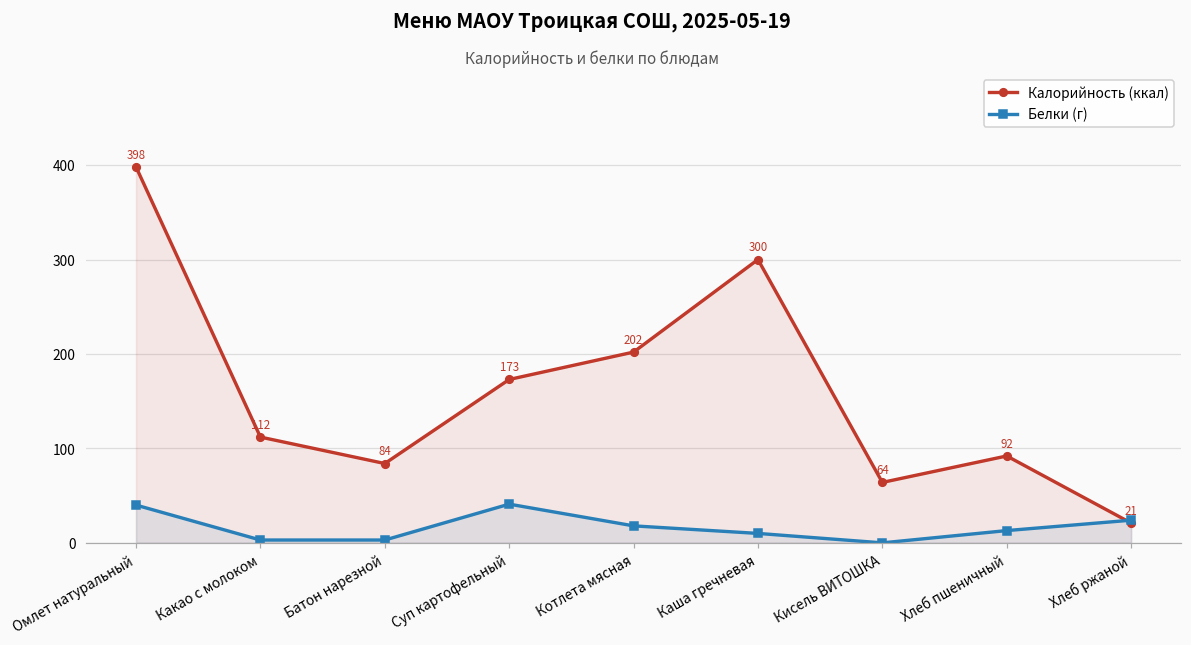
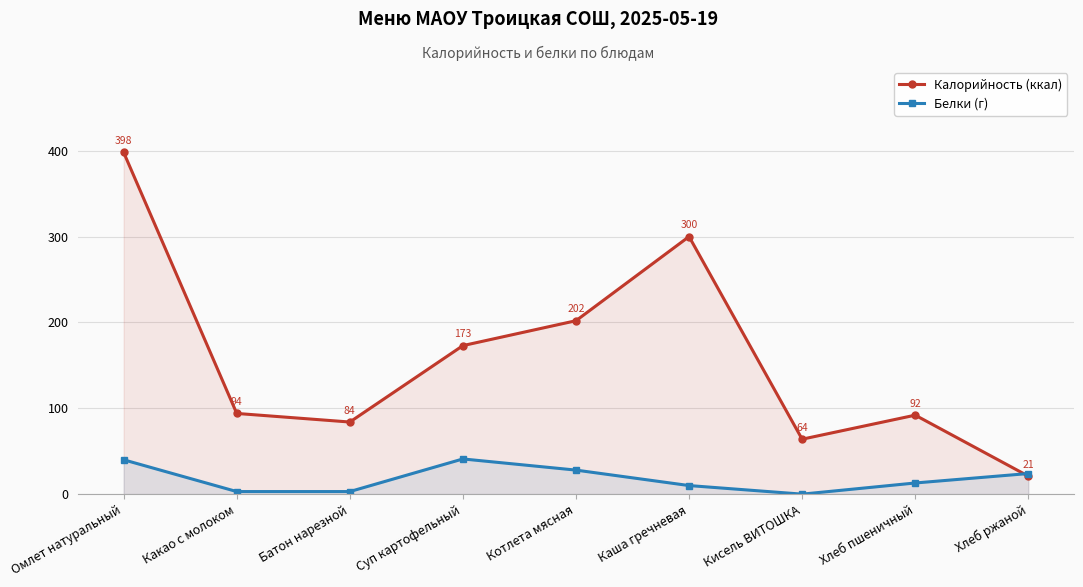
Калорийность (ккал), Какао с молоком: 112 -> 94
Белки (г), Котлета мясная: 20 -> 30
